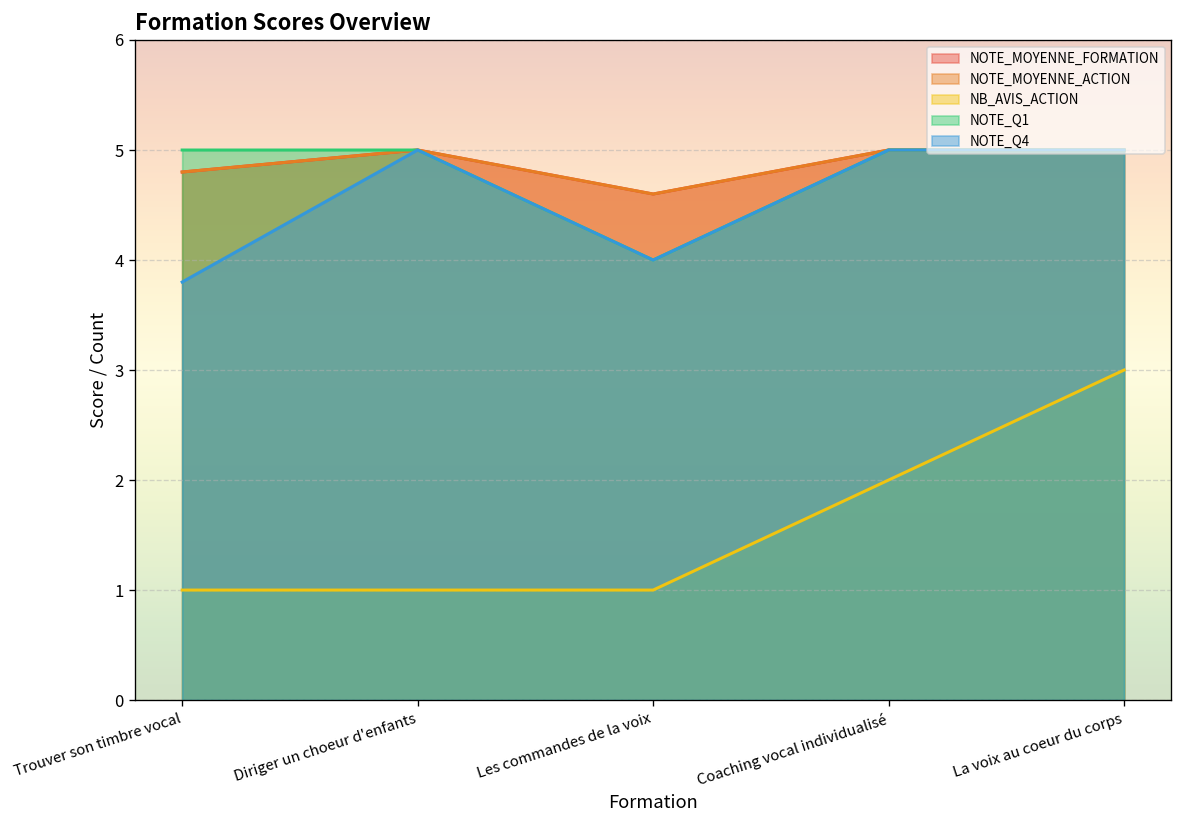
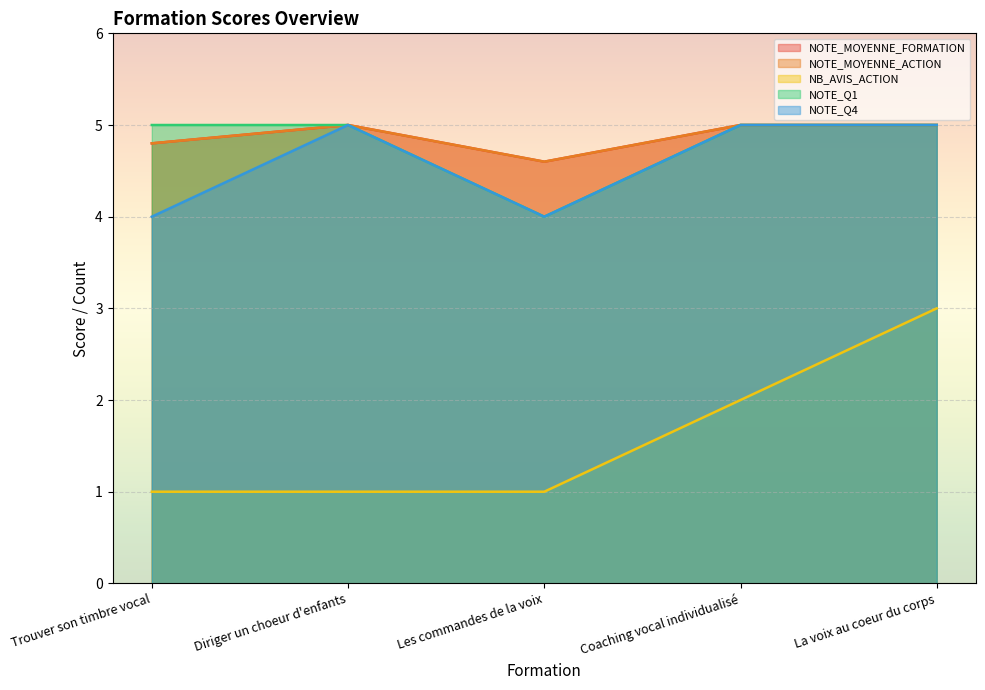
NOTE_Q4, Trouver son timbre vocal: 3.8 -> 4.0
